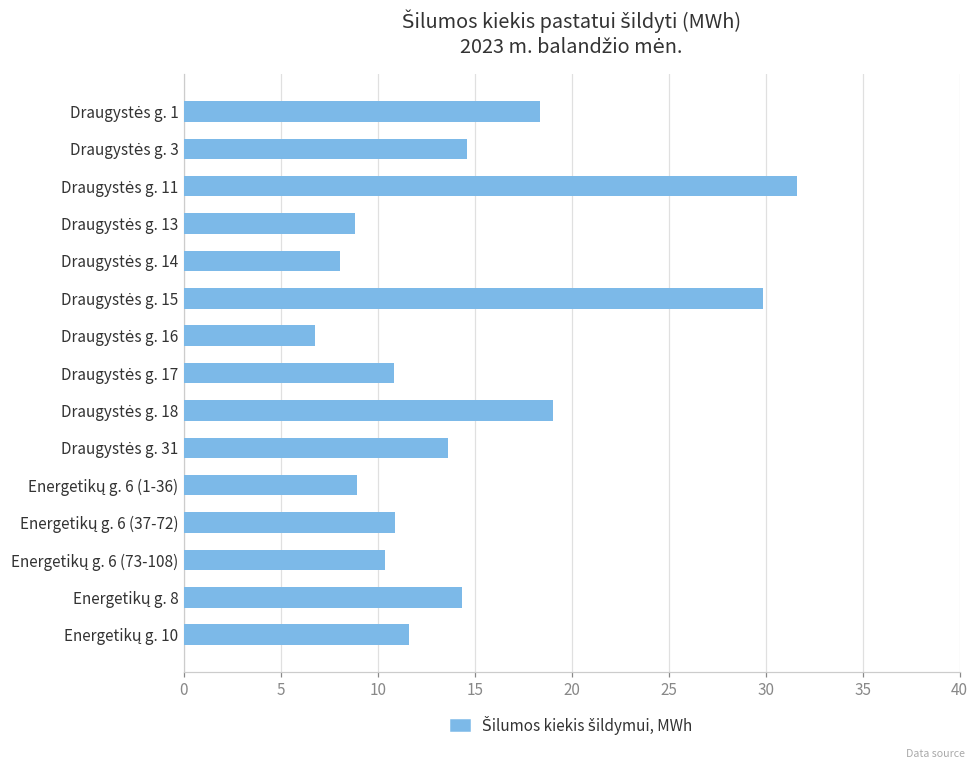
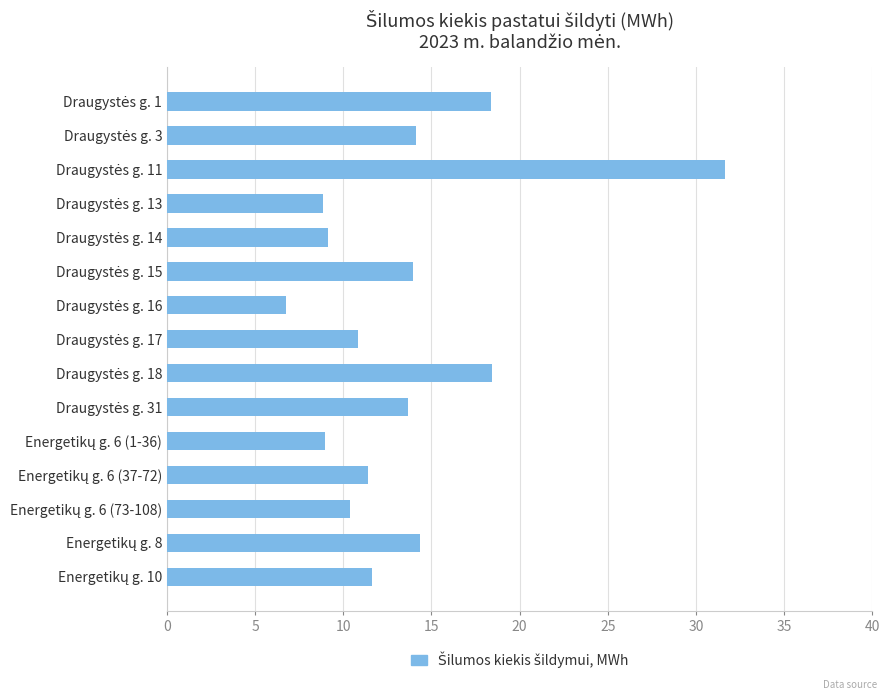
Draugystės g. 3: 14.6 -> 14.1
Draugystės g. 14: 8.1 -> 9.2
Draugystės g. 15: 29.8 -> 13.9
Draugystės g. 18: 19.0 -> 18.4
Energetikų g. 6 (37-72): 10.9 -> 11.4
